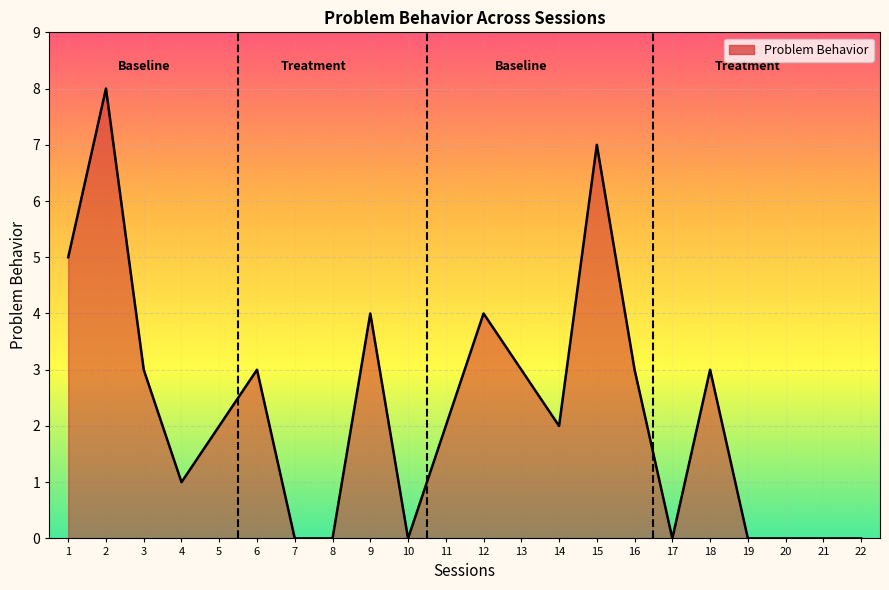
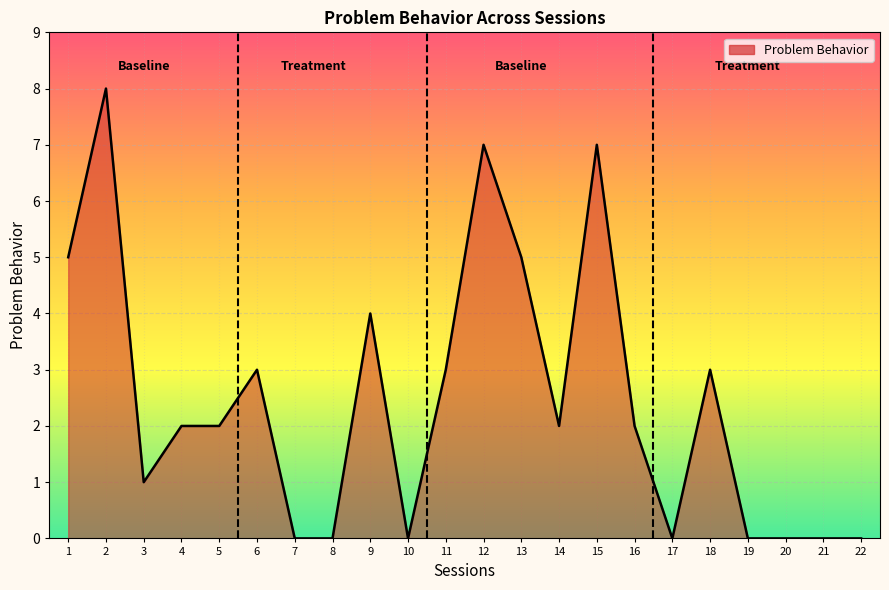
3: 3 -> 1
4: 1 -> 2
11: 2 -> 3
12: 4 -> 7
13: 3 -> 5
16: 3 -> 2
